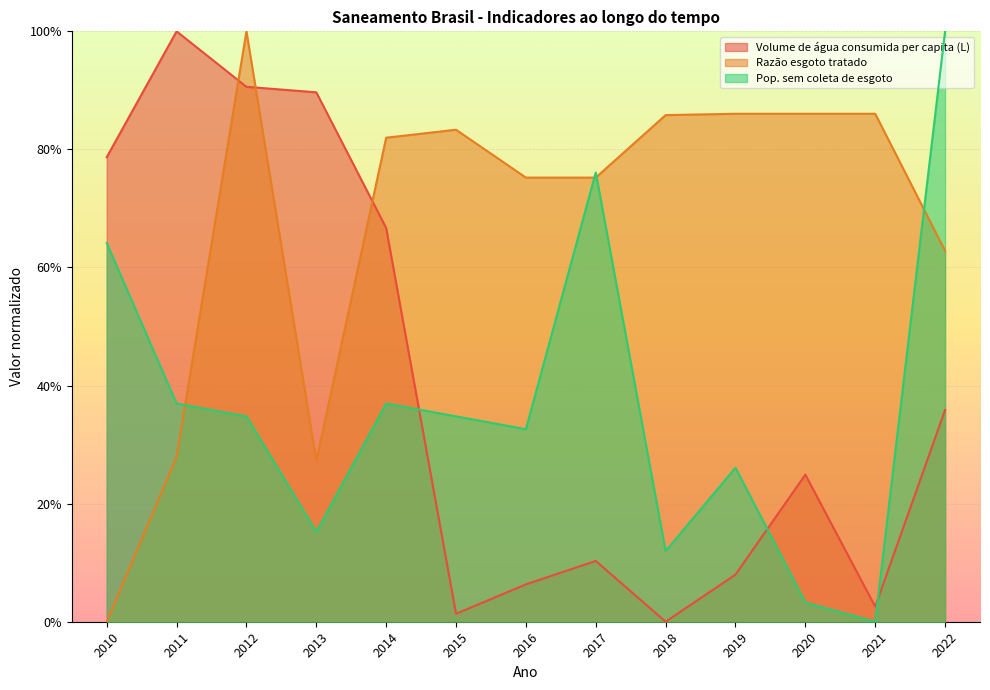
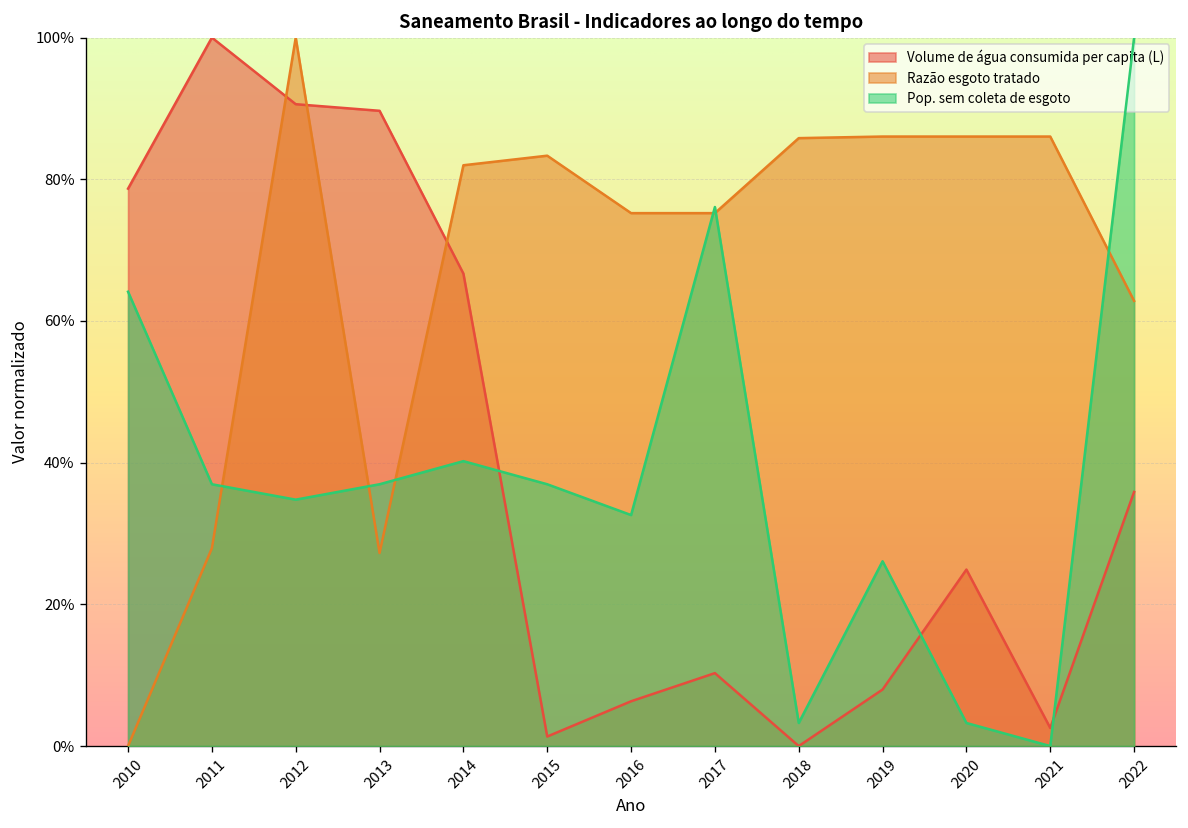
Pop. sem coleta de esgoto, 2013: 15% -> 37%
Pop. sem coleta de esgoto, 2014: 37% -> 40%
Pop. sem coleta de esgoto, 2015: 35% -> 37%
Pop. sem coleta de esgoto, 2018: 12% -> 3%
